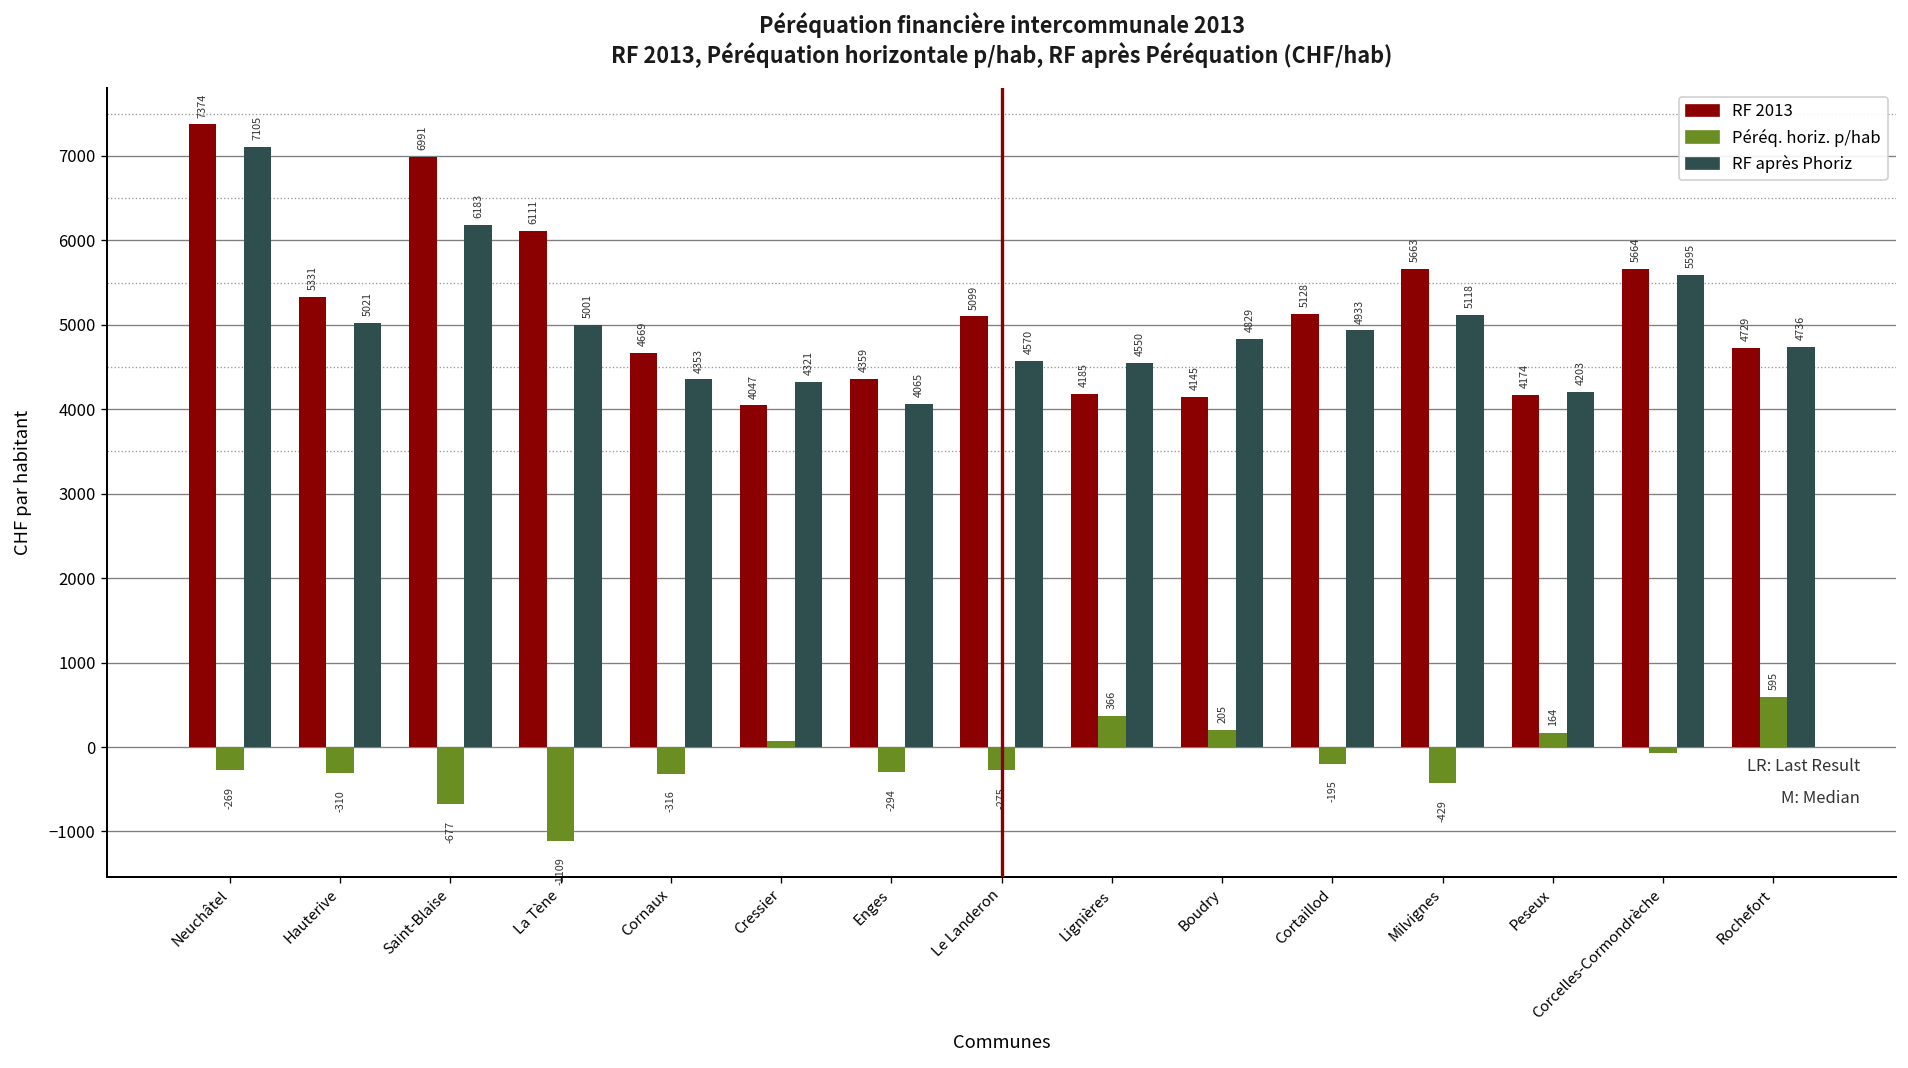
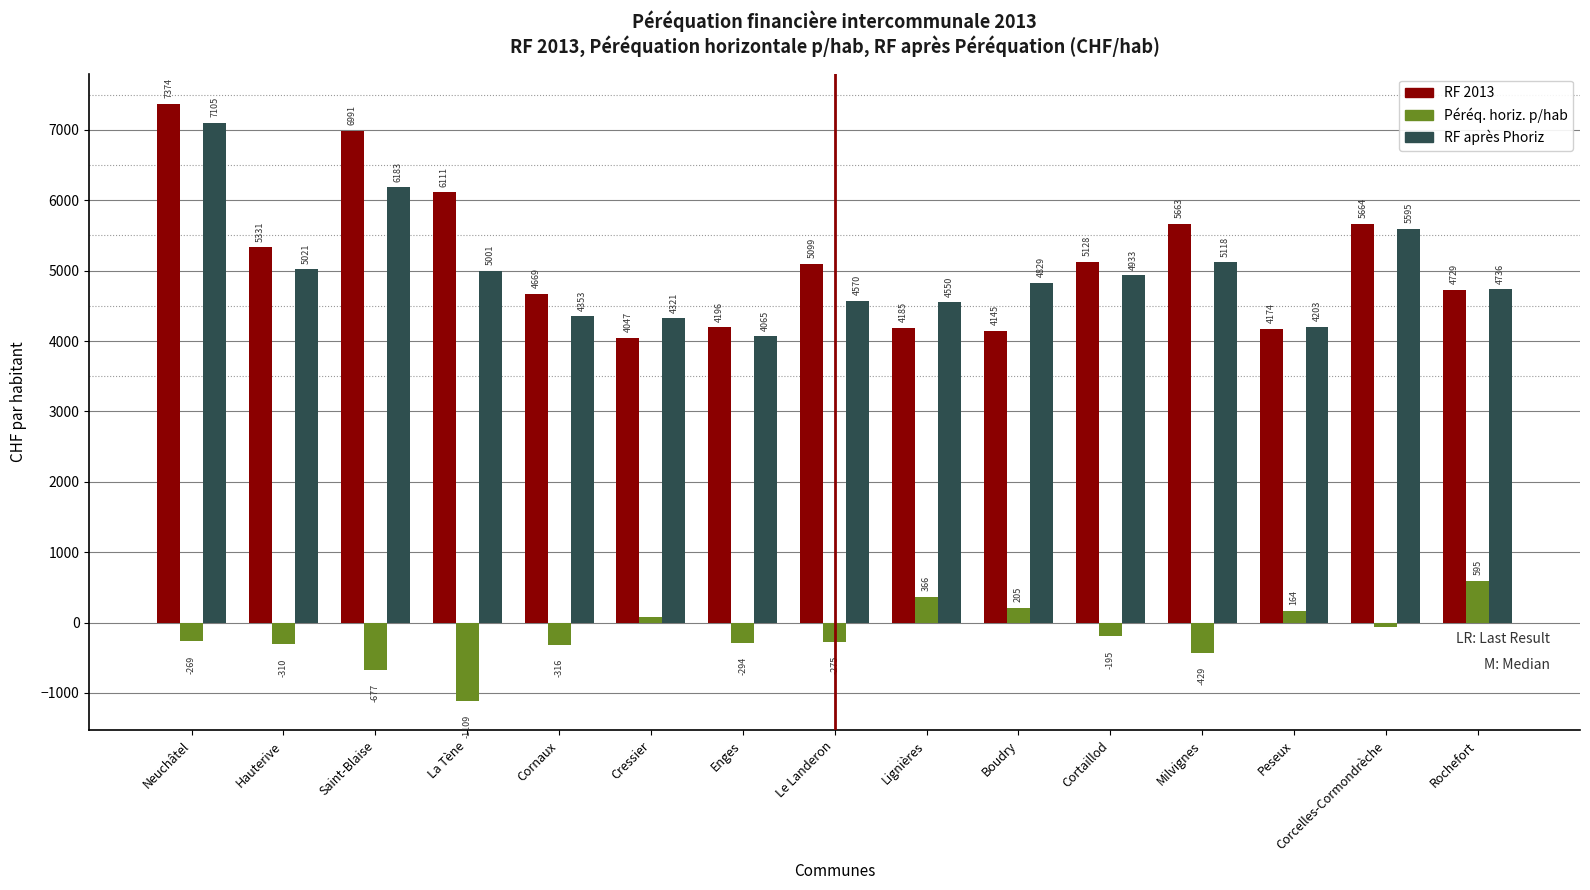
RF 2013, Enges: 4359 -> 4196
